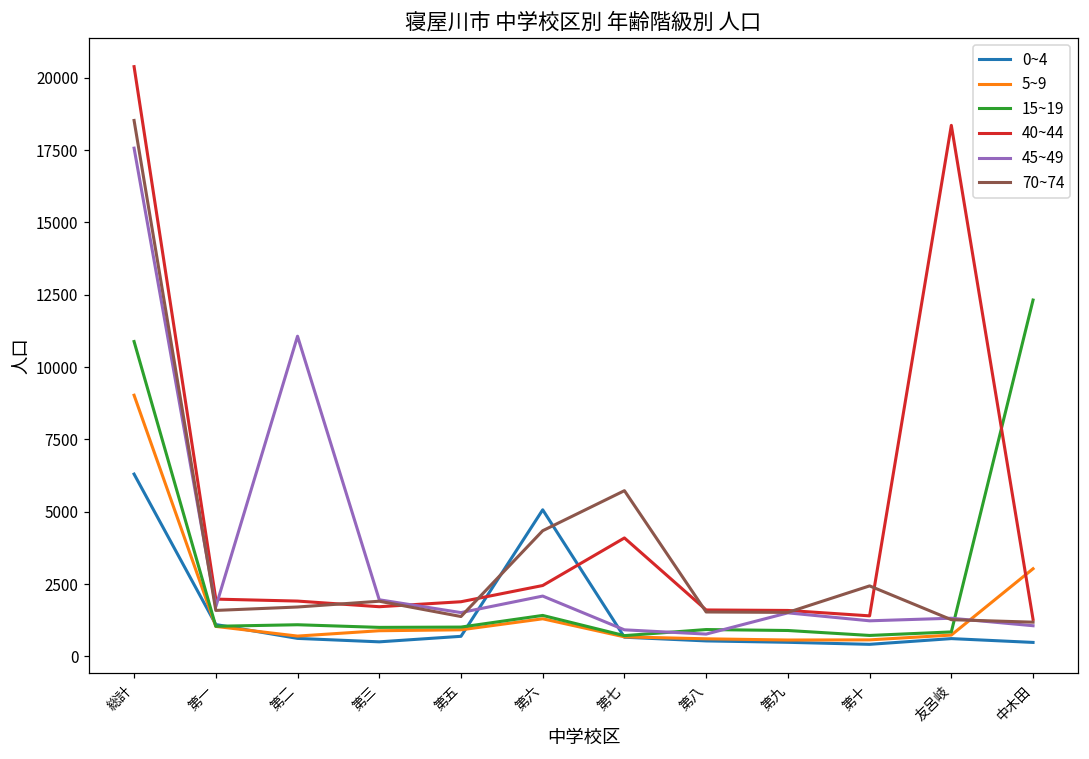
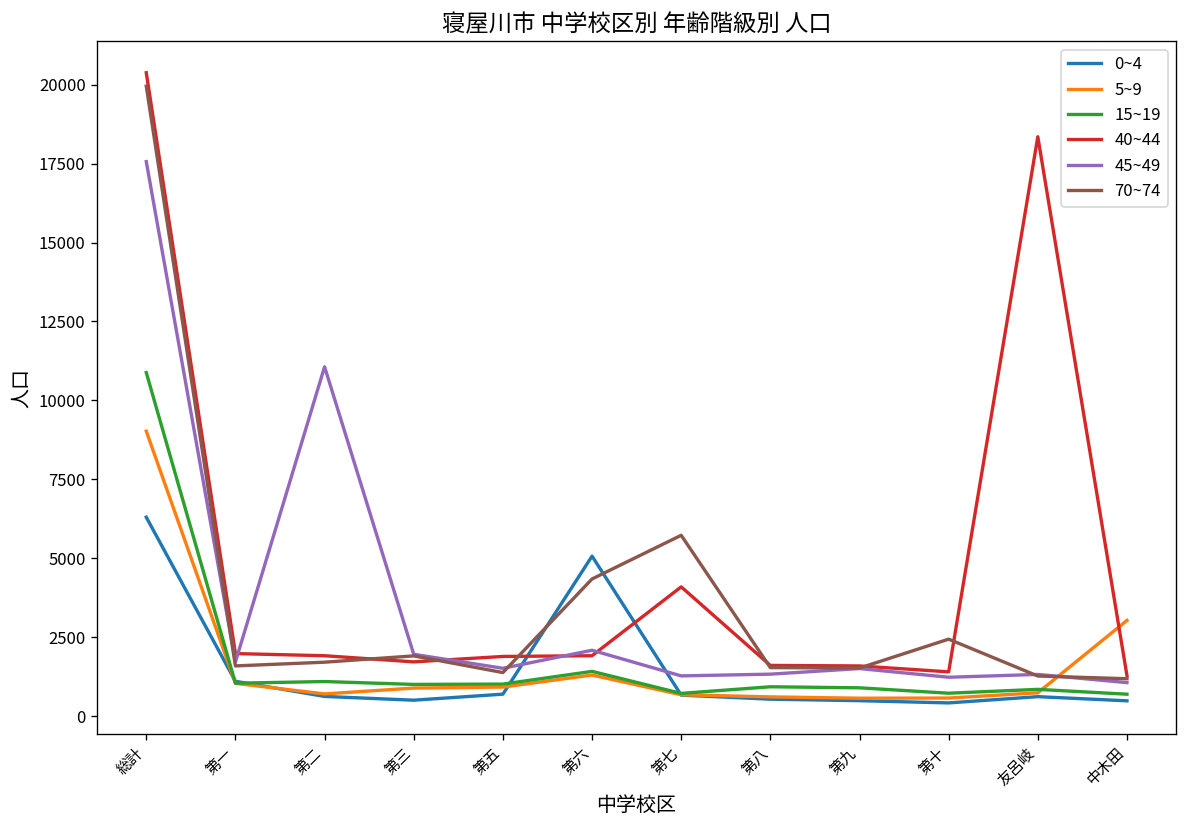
70~74, 総計: 18500 -> 20000
40~44, 第六: 2400 -> 1900
45~49, 第七: 900 -> 1300
45~49, 第八: 800 -> 1300
15~19, 中木田: 12300 -> 700
